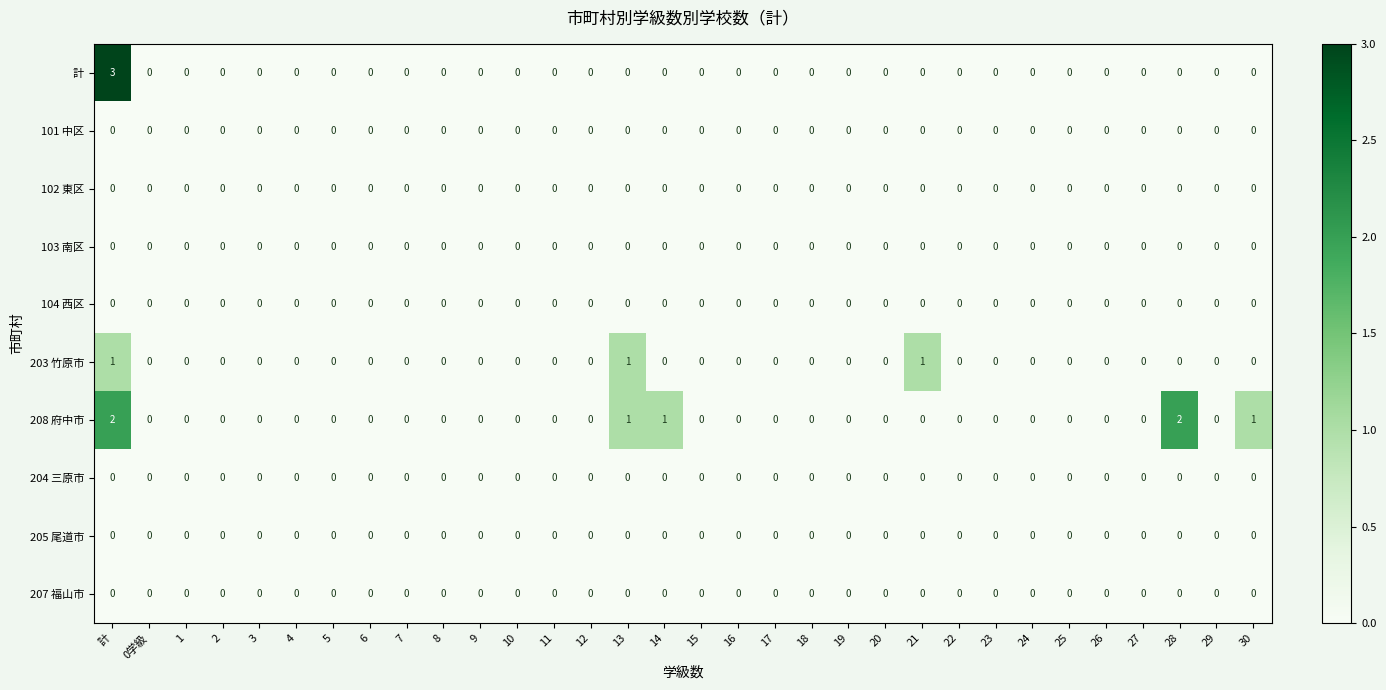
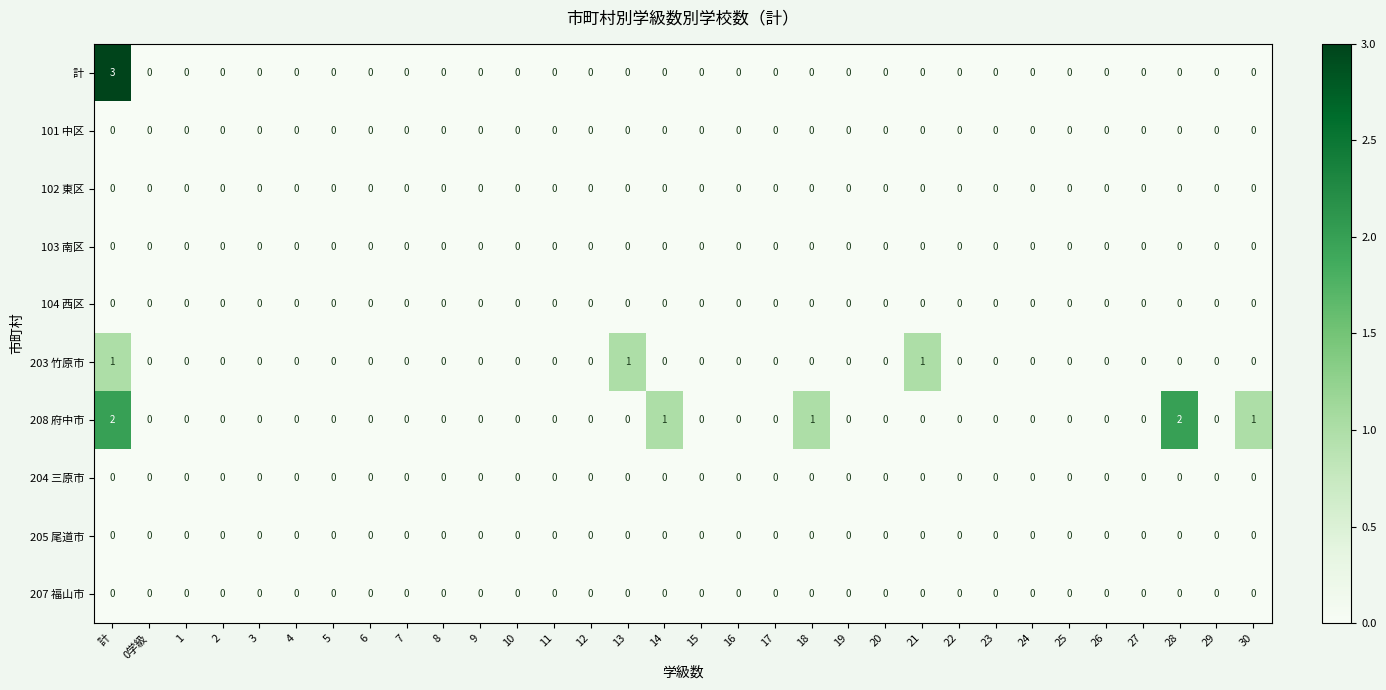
208 府中市, 13: 1 -> 0
208 府中市, 18: 0 -> 1
